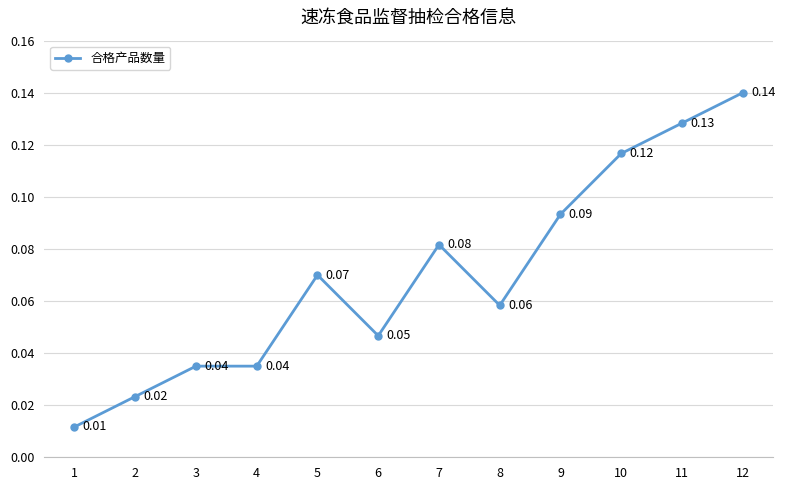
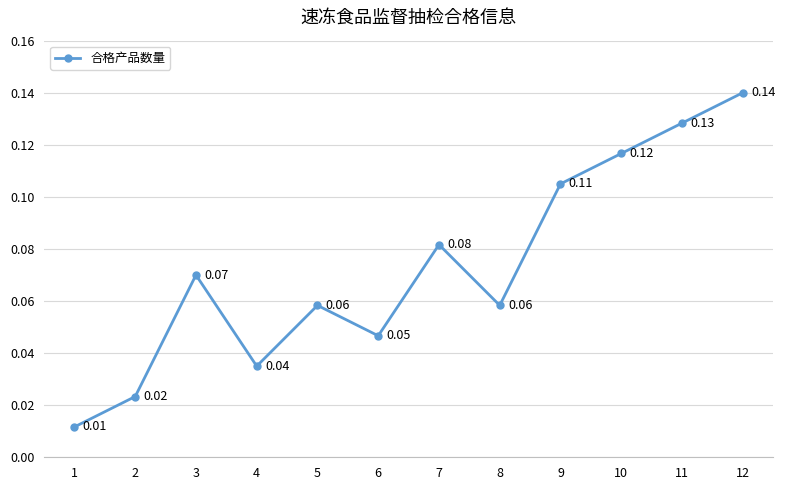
3: 0.04 -> 0.07
5: 0.07 -> 0.06
9: 0.09 -> 0.11
